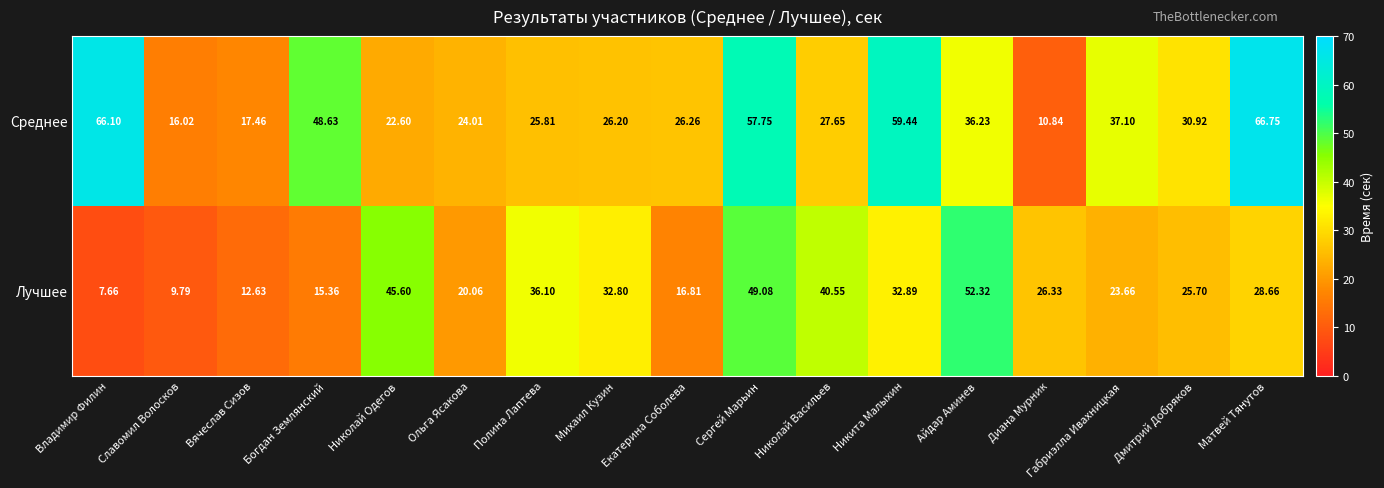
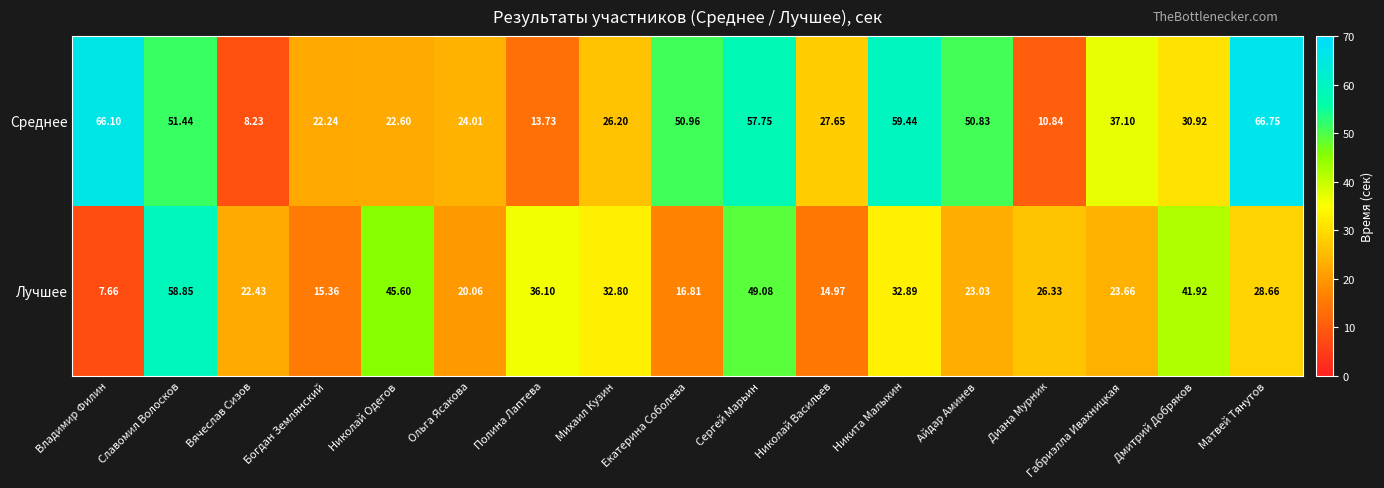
Среднее, Славомил Волосков: 16.02 -> 51.44
Среднее, Вячеслав Сизов: 17.46 -> 8.23
Среднее, Богдан Землянский: 48.63 -> 22.24
Среднее, Полина Лаптева: 25.81 -> 13.73
Среднее, Екатерина Соболева: 26.26 -> 50.96
Среднее, Айдар Аминев: 36.23 -> 50.83
Лучшее, Славомил Волосков: 9.79 -> 58.85
Лучшее, Вячеслав Сизов: 12.63 -> 22.43
Лучшее, Николай Васильев: 40.55 -> 14.97
Лучшее, Айдар Аминев: 52.32 -> 23.03
Лучшее, Дмитрий Добряков: 25.70 -> 41.92
